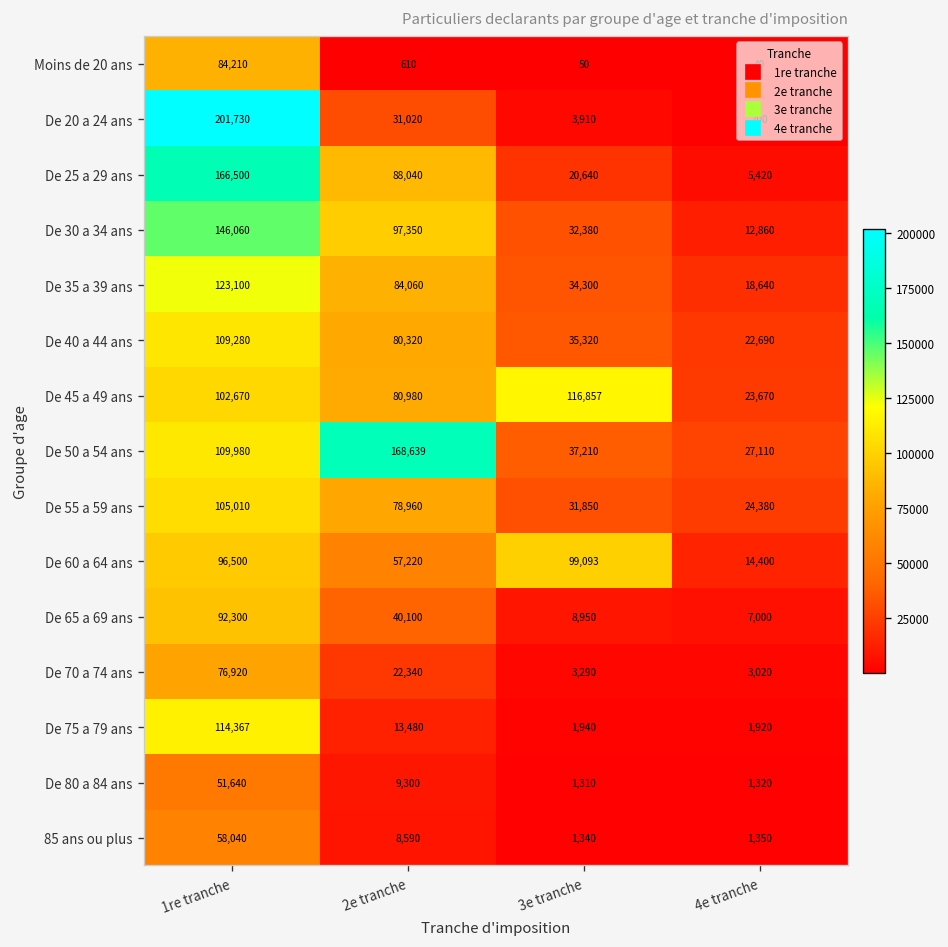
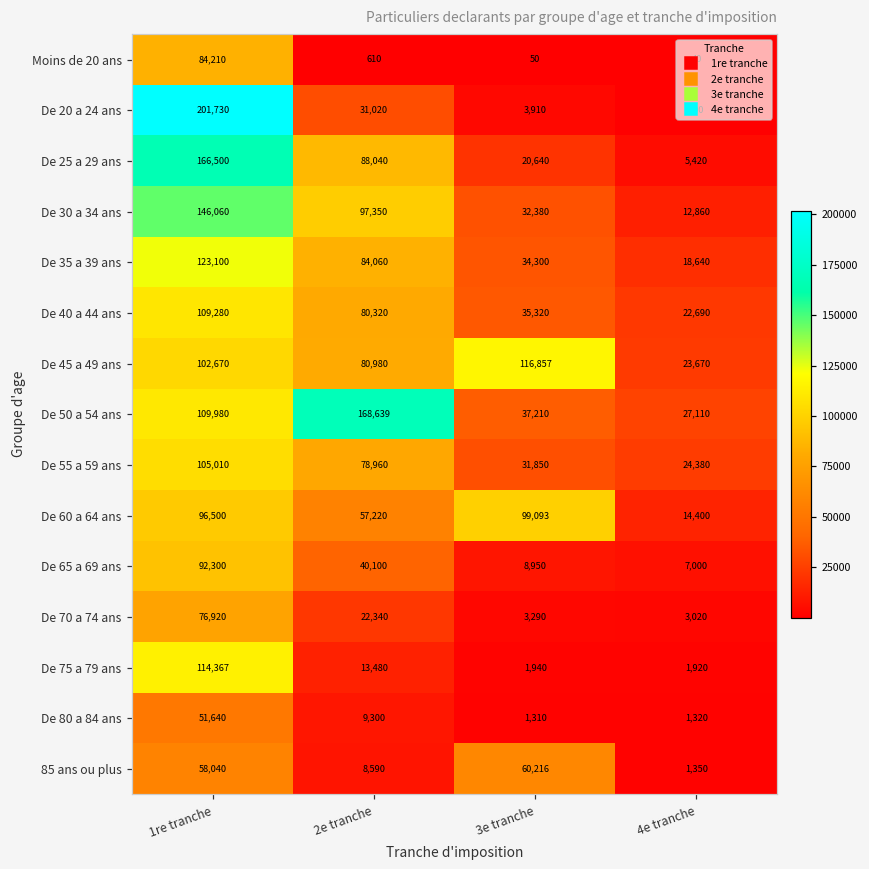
85 ans ou plus, 3e tranche: 1,340 -> 60,216
